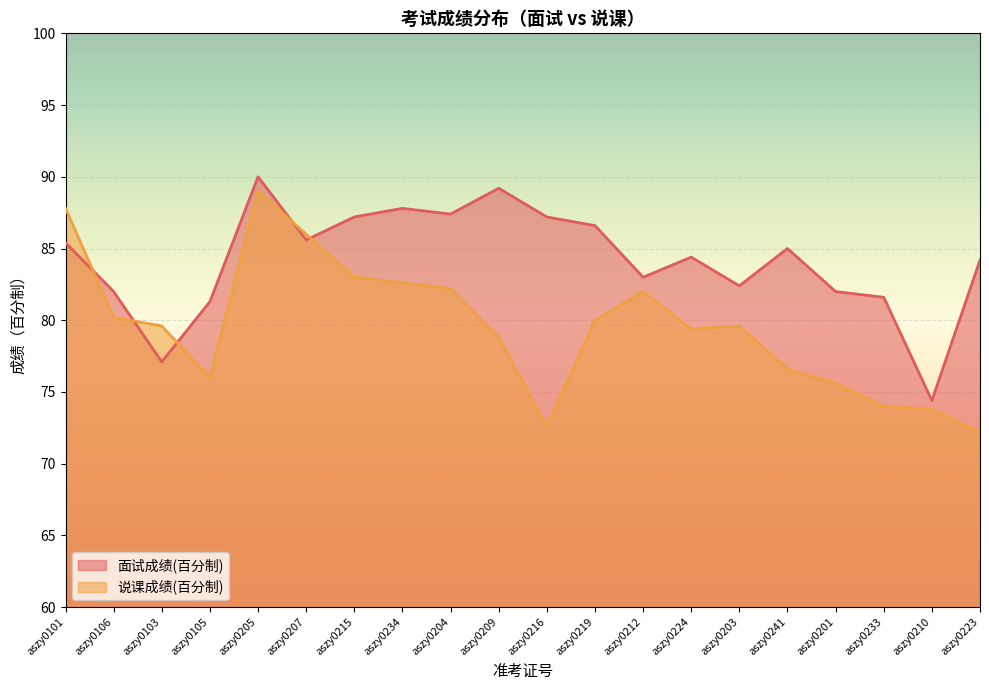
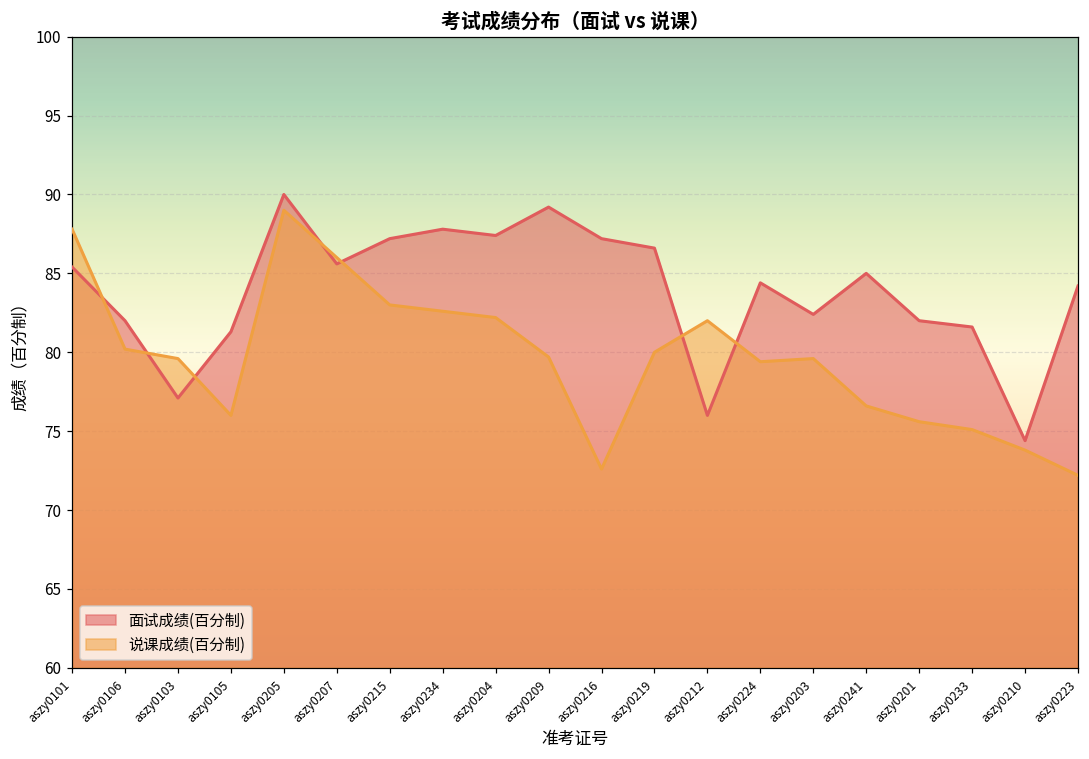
说课成绩(百分制), aszy0209: 78.8 -> 79.7
面试成绩(百分制), aszy0212: 83 -> 76
说课成绩(百分制), aszy0233: 74.0 -> 75.1
